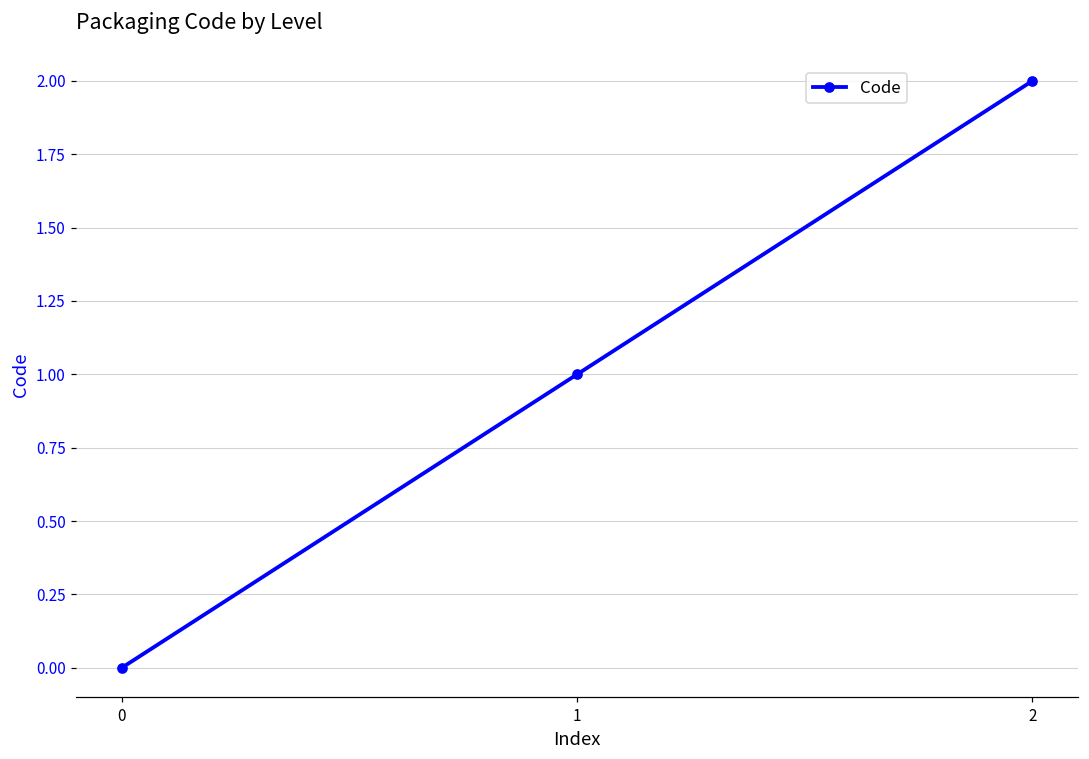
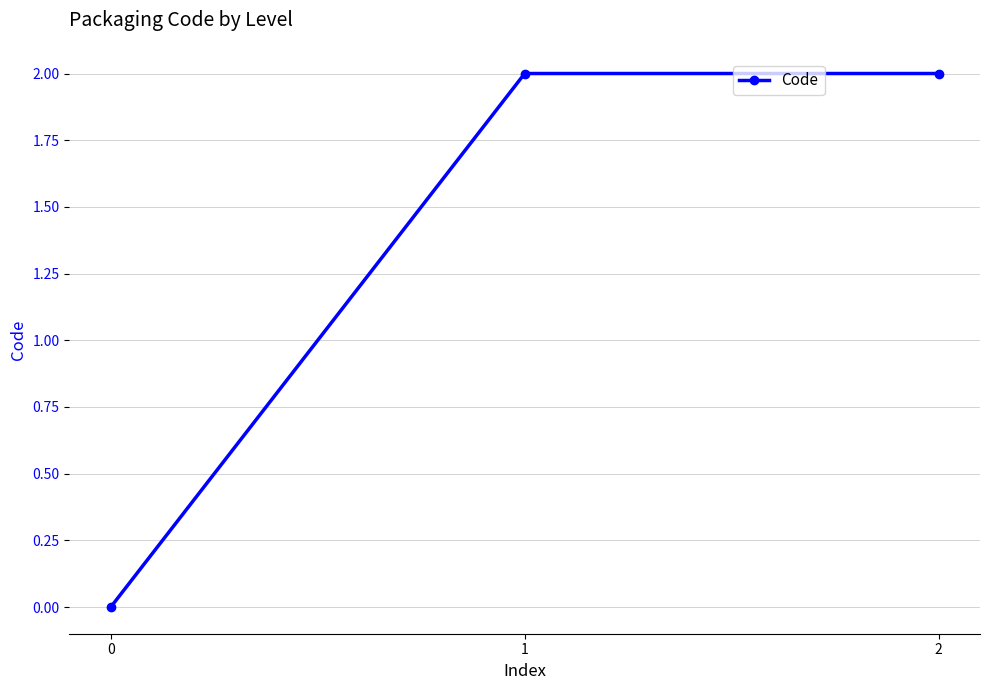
1: 1 -> 2
